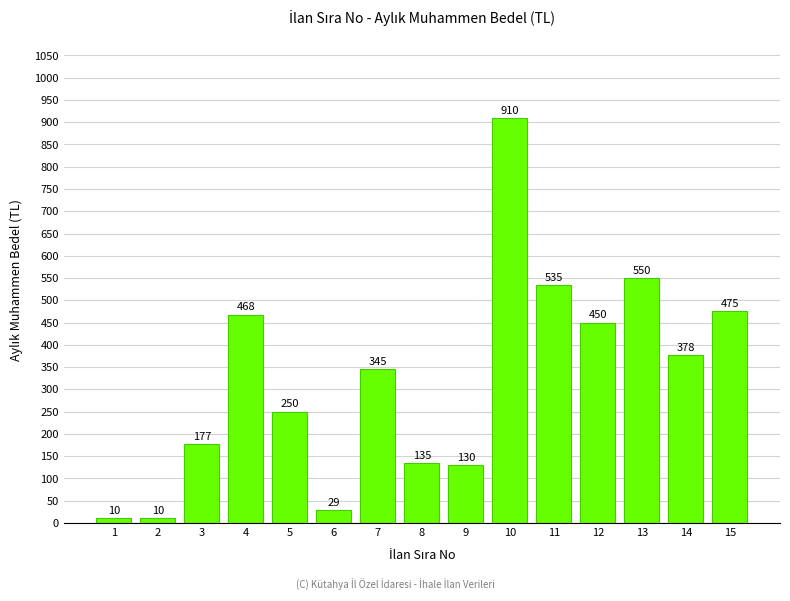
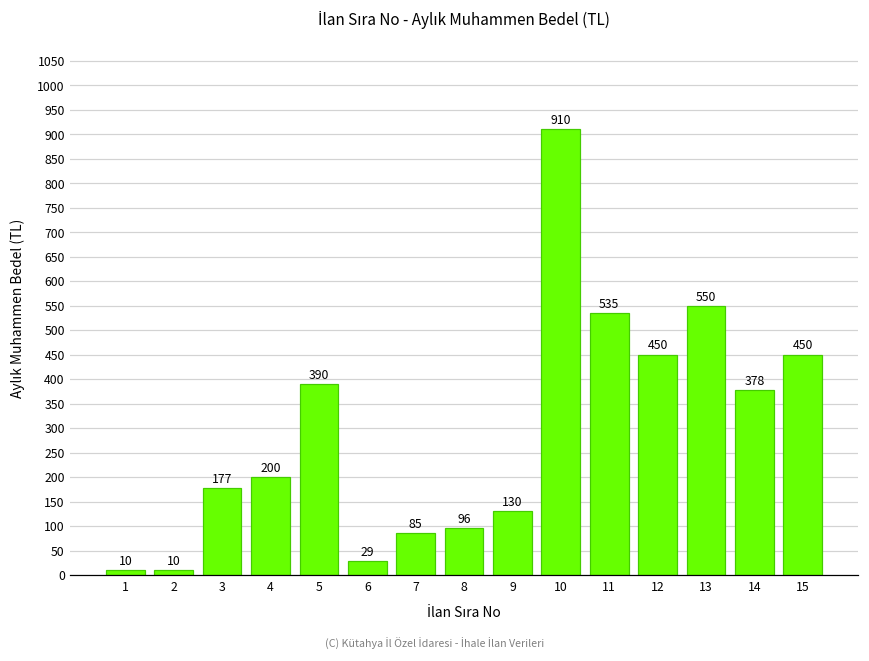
4: 468 -> 200
5: 250 -> 390
7: 345 -> 85
8: 135 -> 96
15: 475 -> 450
